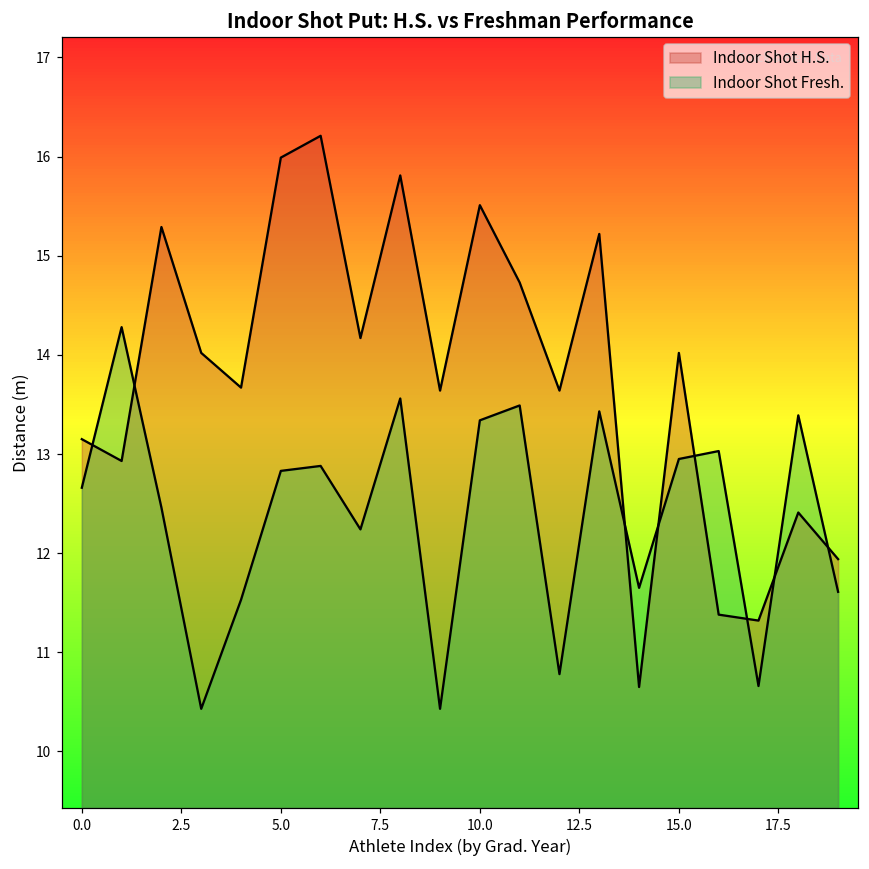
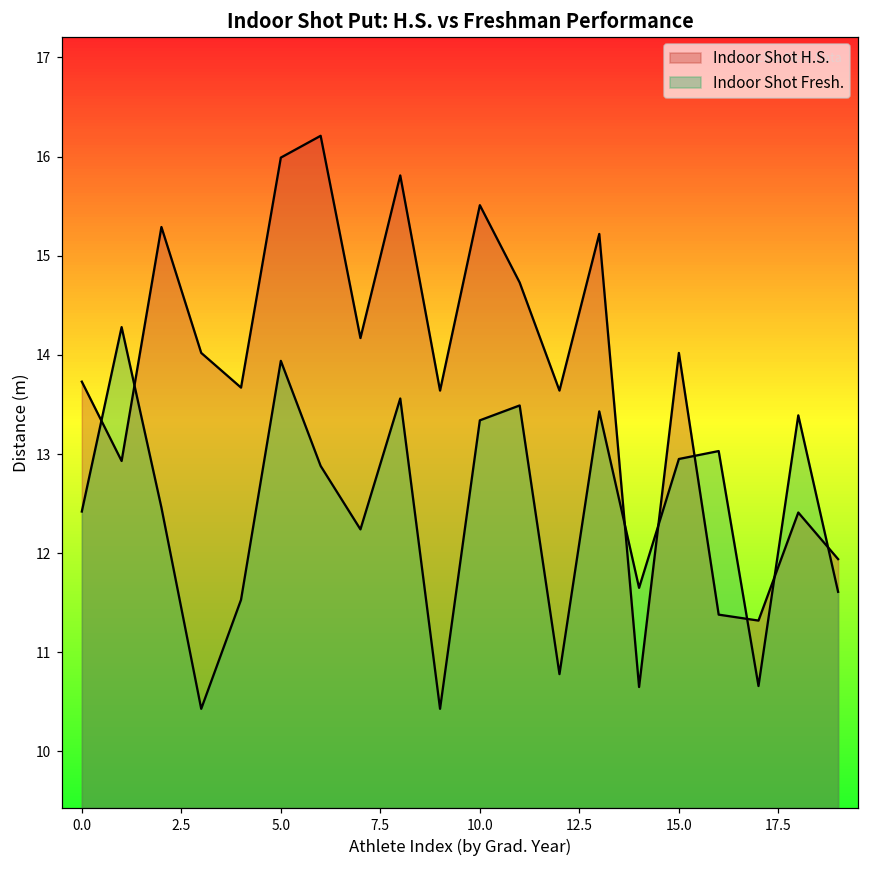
Indoor Shot H.S., 0.0: 13.2 -> 13.7
Indoor Shot Fresh., 0.0: 12.7 -> 12.4
Indoor Shot Fresh., 5.0: 12.8 -> 13.9
